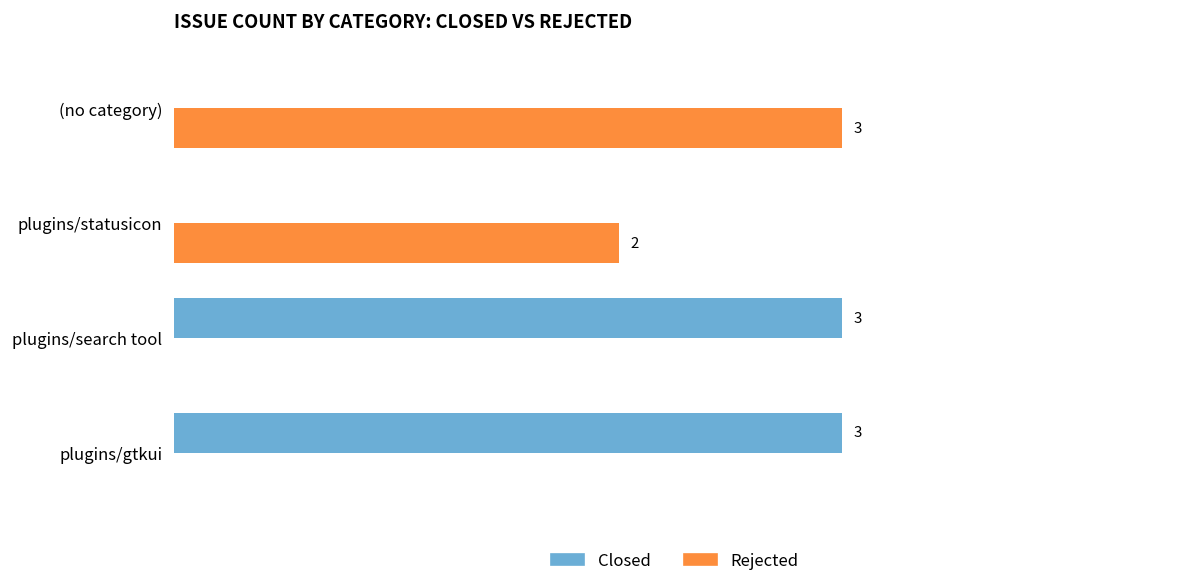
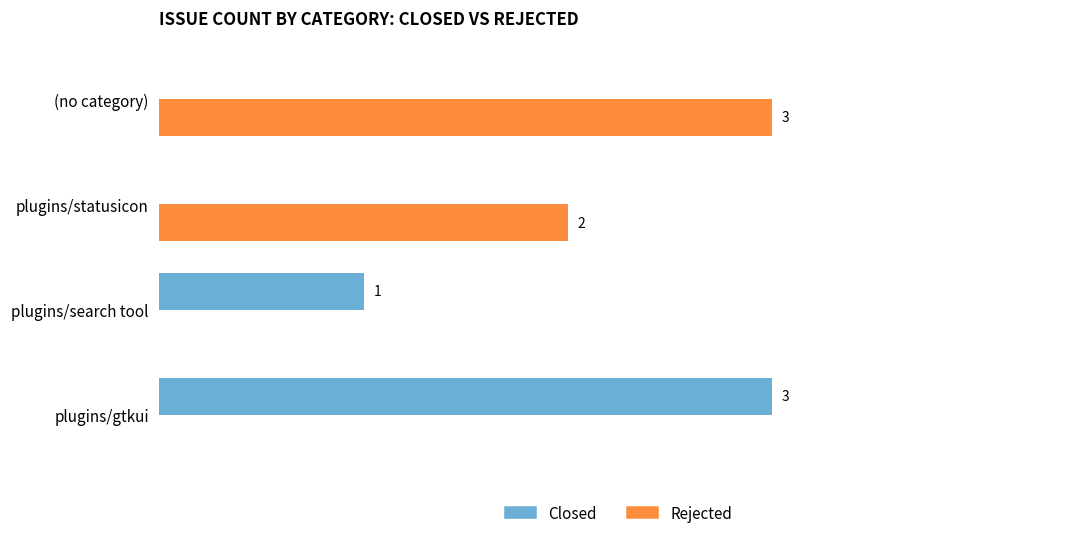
Closed, plugins/search tool: 3 -> 1
